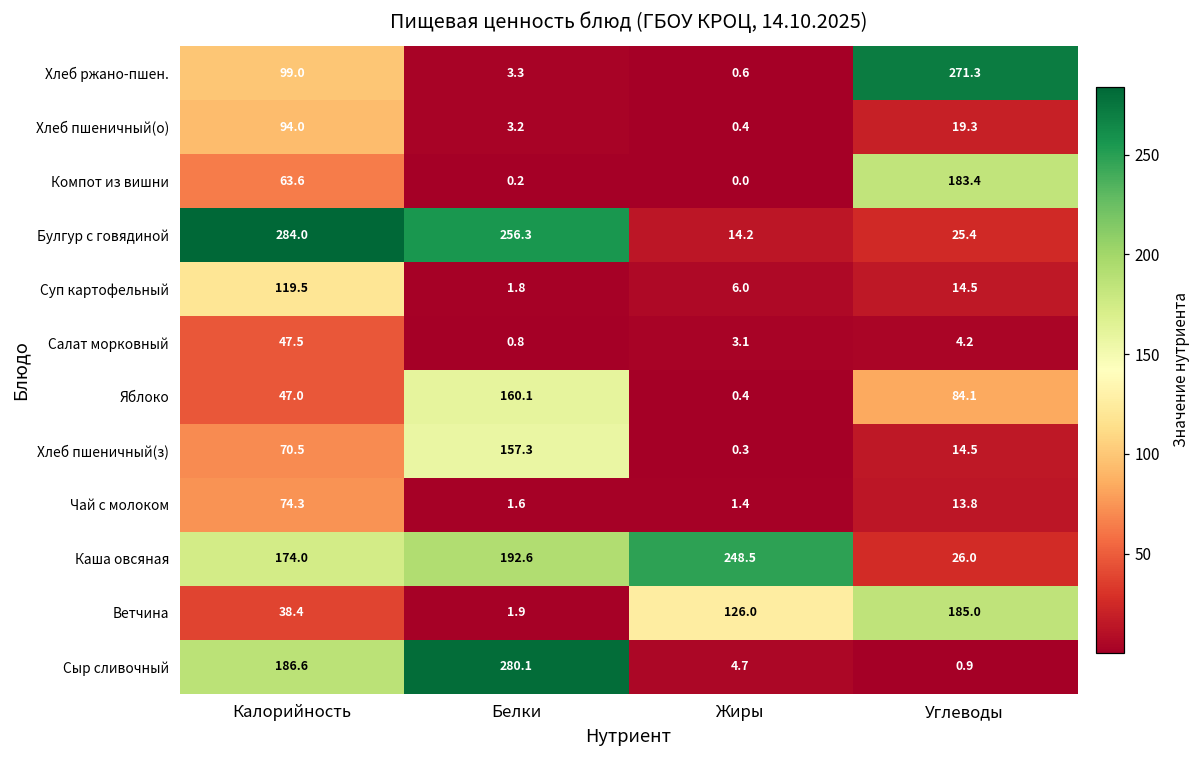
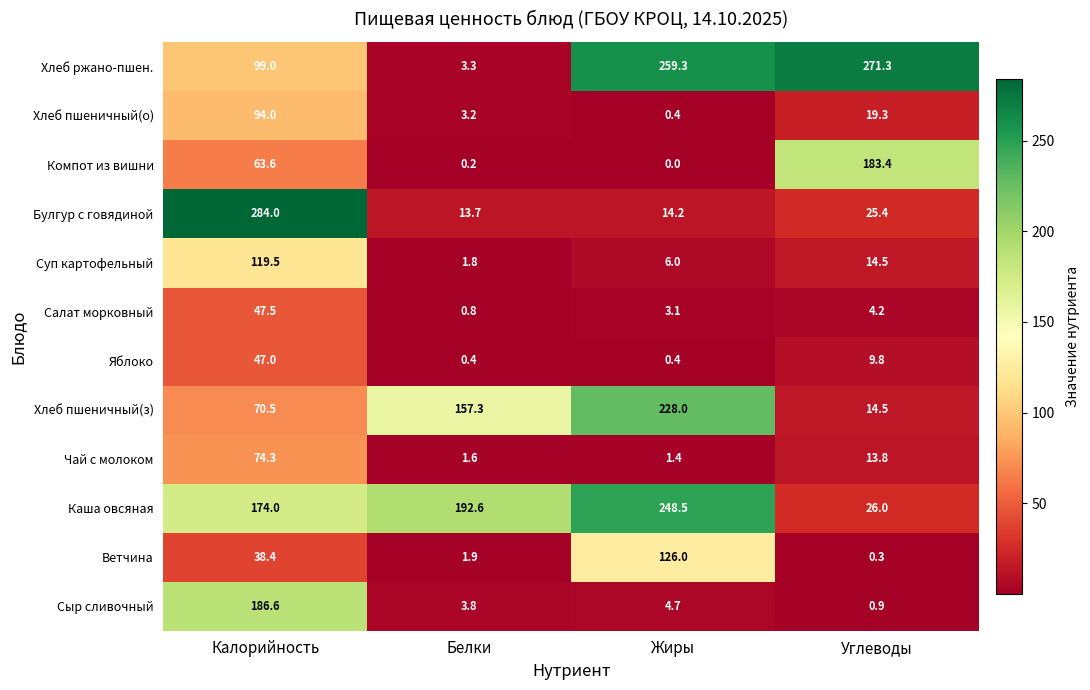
Хлеб ржано-пшен., Жиры: 0.6 -> 259.3
Булгур с говядиной, Белки: 256.3 -> 13.7
Яблоко, Белки: 160.1 -> 0.4
Яблоко, Углеводы: 84.1 -> 9.8
Хлеб пшеничный(з), Жиры: 0.3 -> 228.0
Ветчина, Углеводы: 185.0 -> 0.3
Сыр сливочный, Белки: 280.1 -> 3.8
